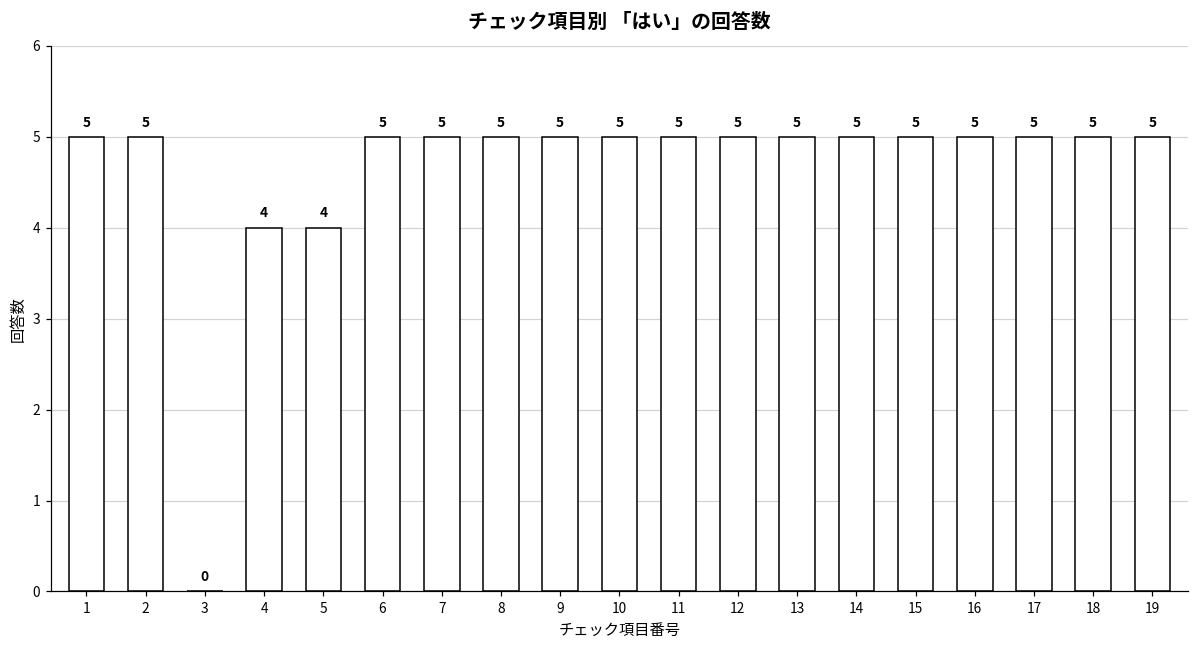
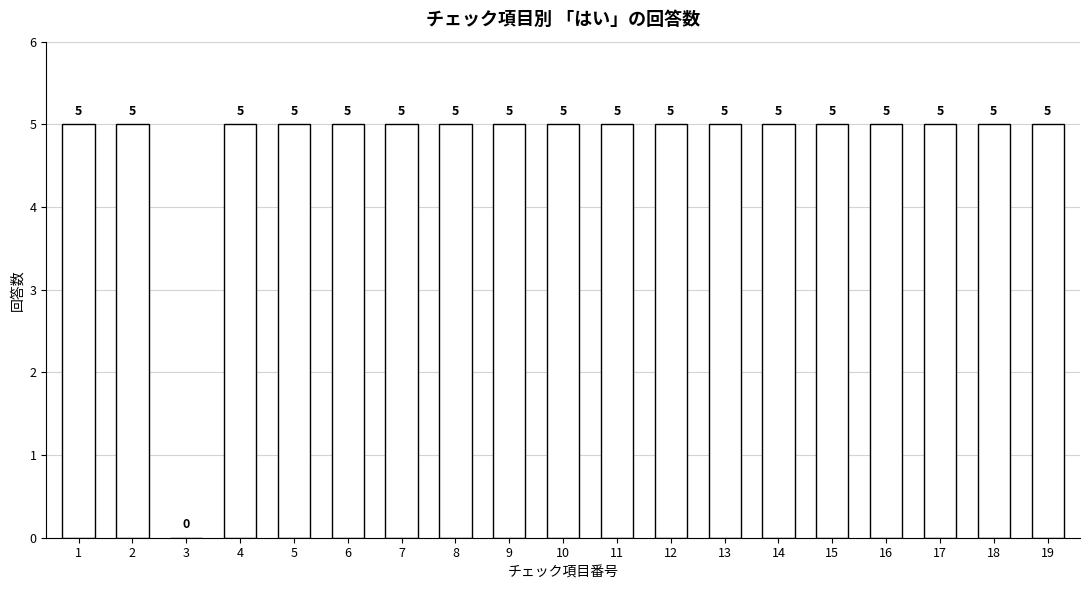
4: 4 -> 5
5: 4 -> 5
